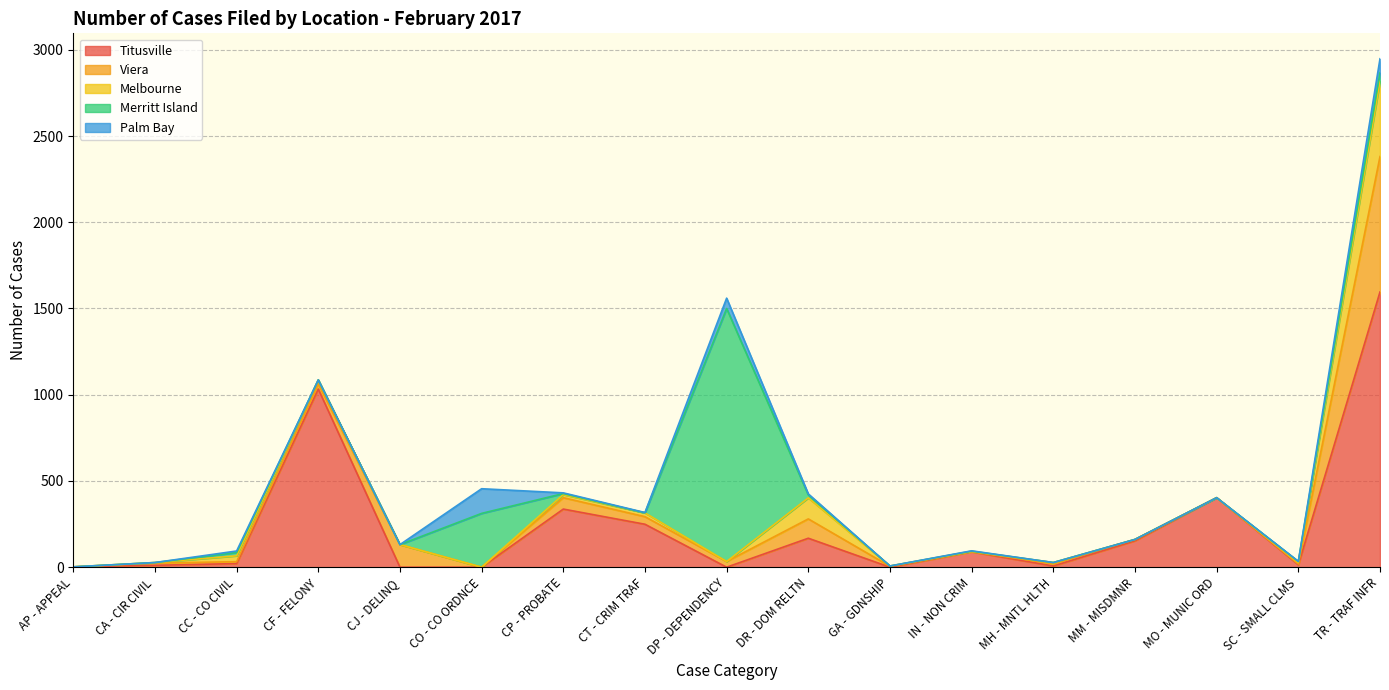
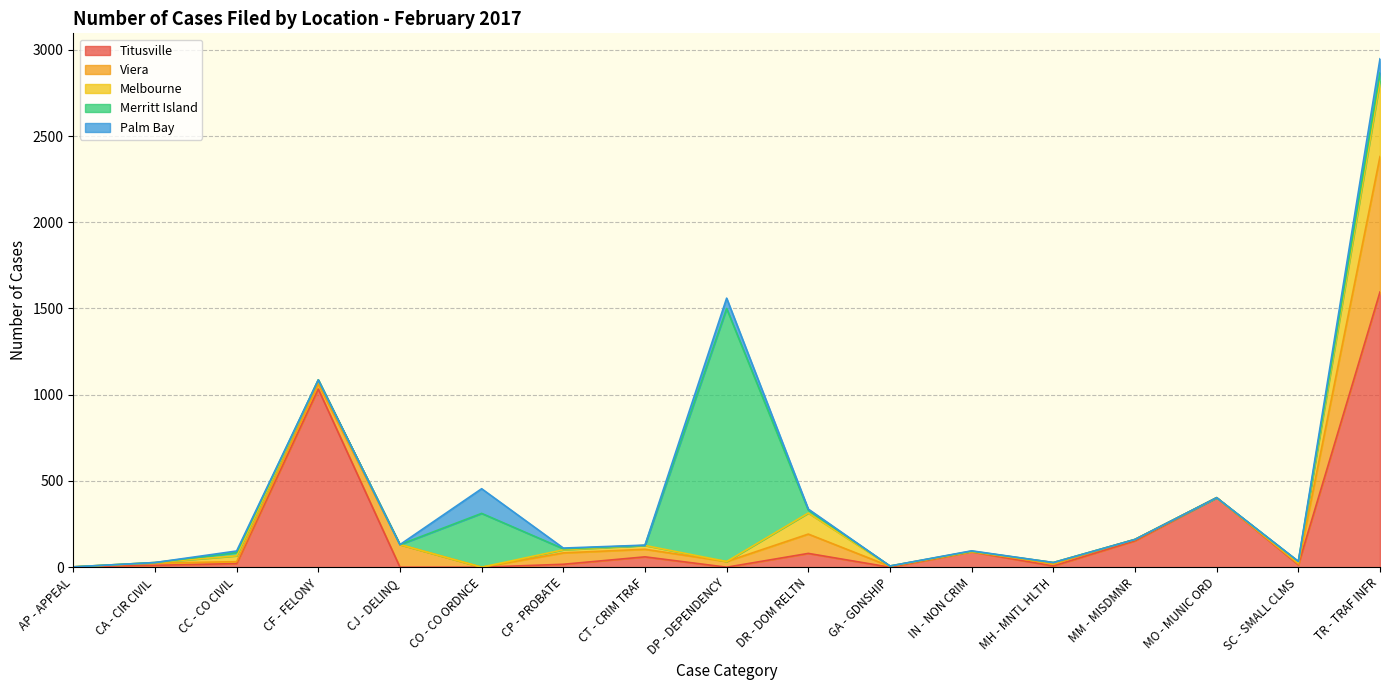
Titusville, CP - PROBATE: 340 -> 20
Titusville, CT - CRIM TRAF: 250 -> 60
Titusville, DR - DOM RELTN: 170 -> 80
